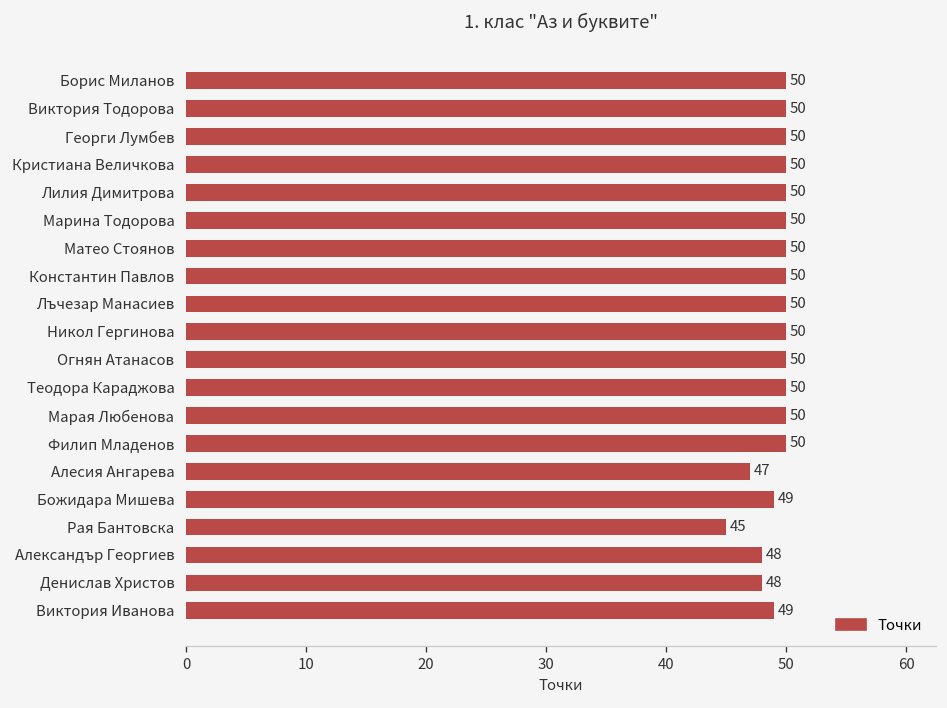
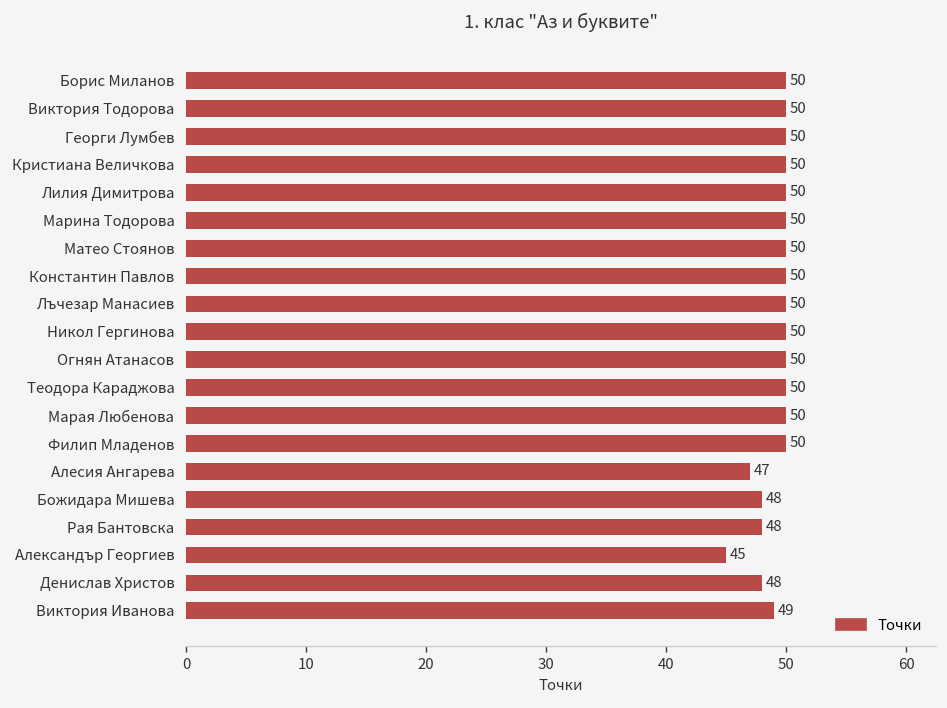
Божидара Мишева: 49 -> 48
Рая Бантовска: 45 -> 48
Александър Георгиев: 48 -> 45
